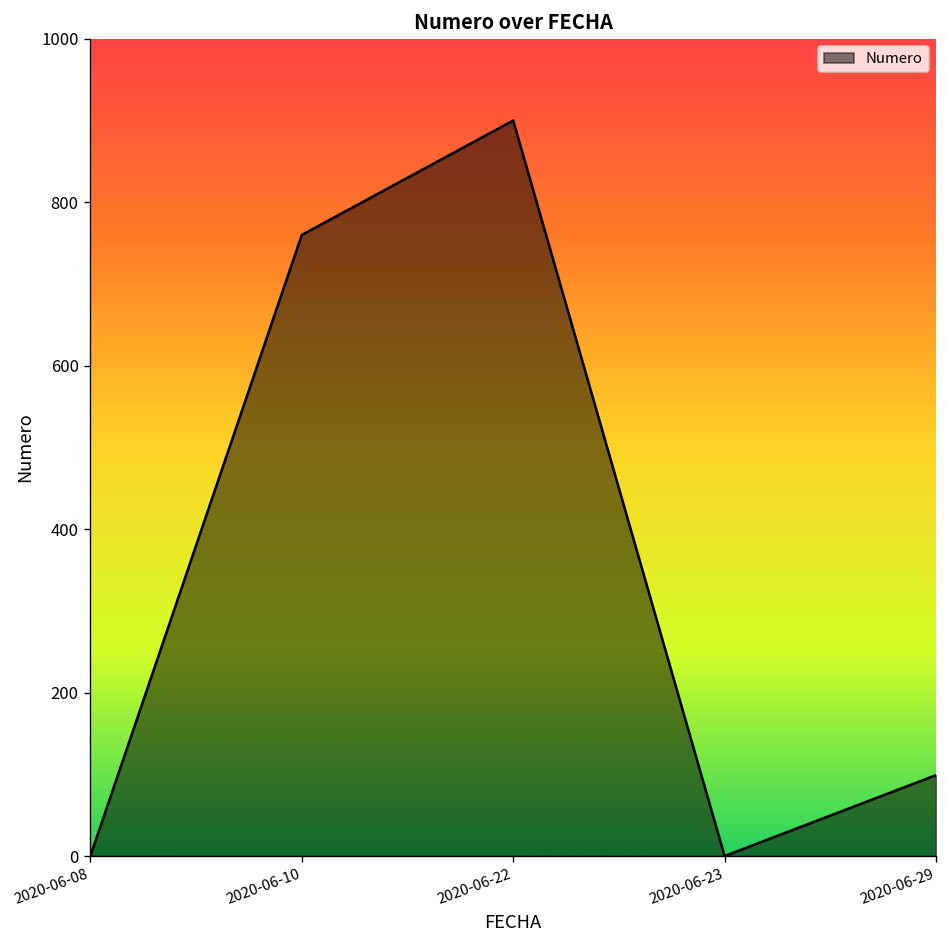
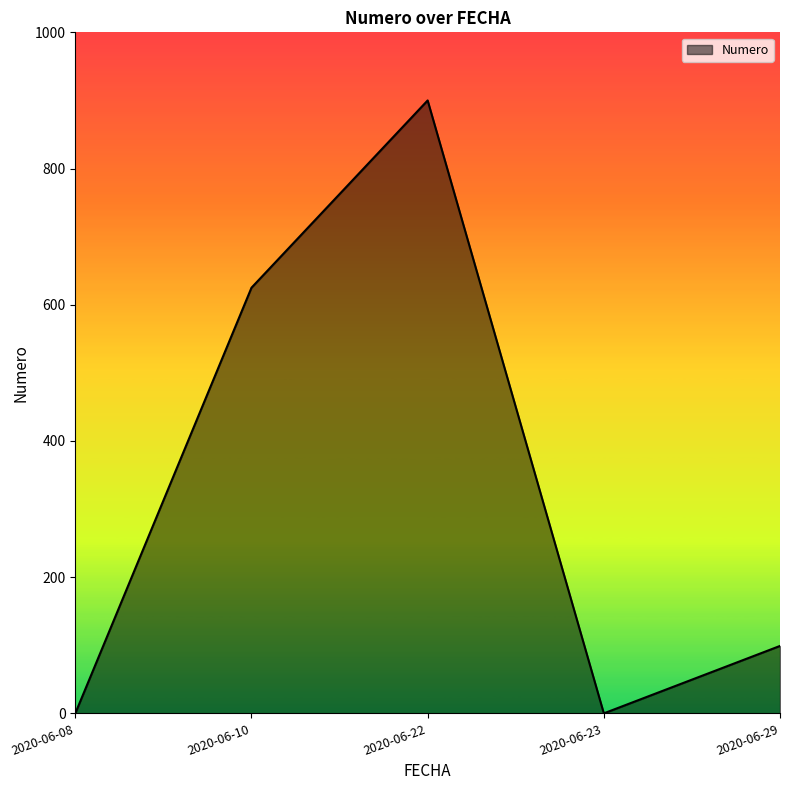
2020-06-10: 760 -> 630
